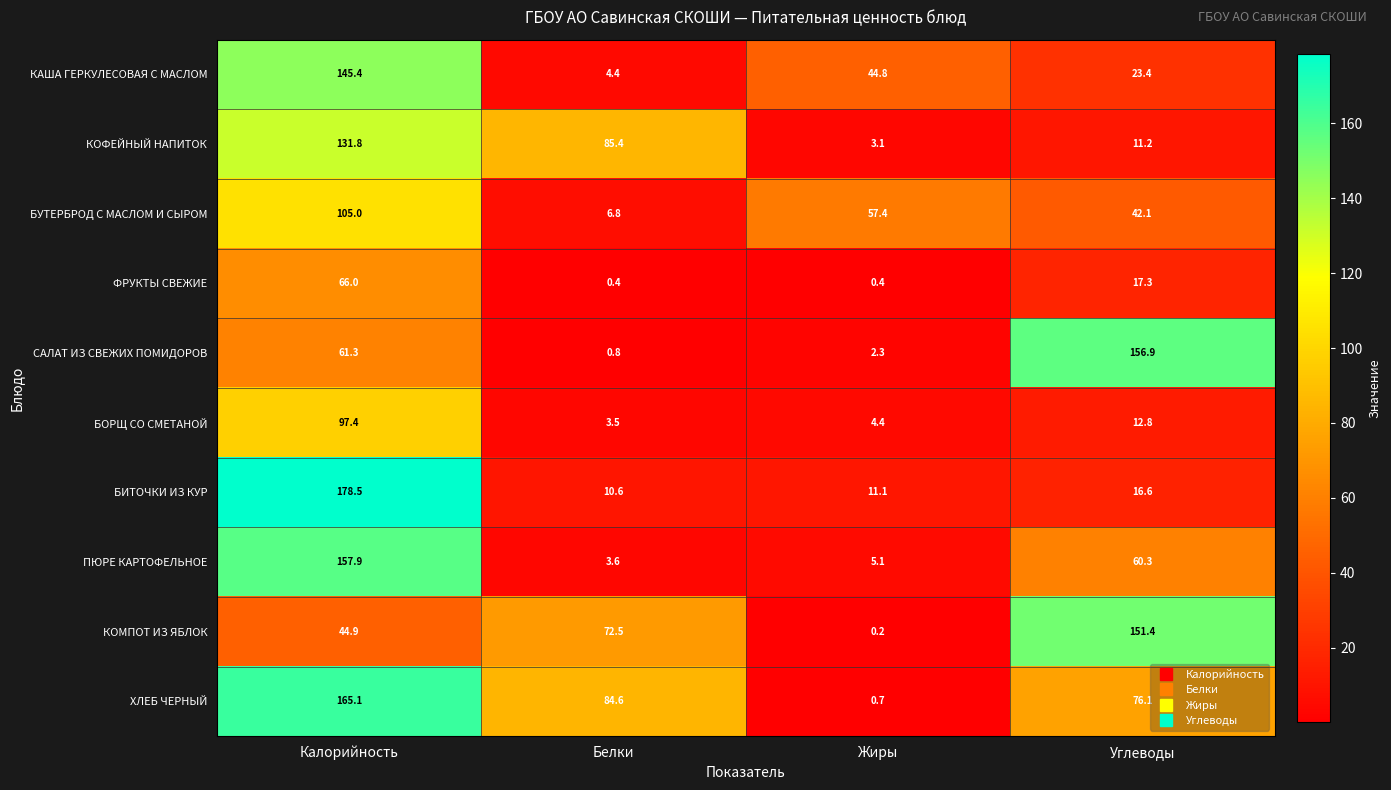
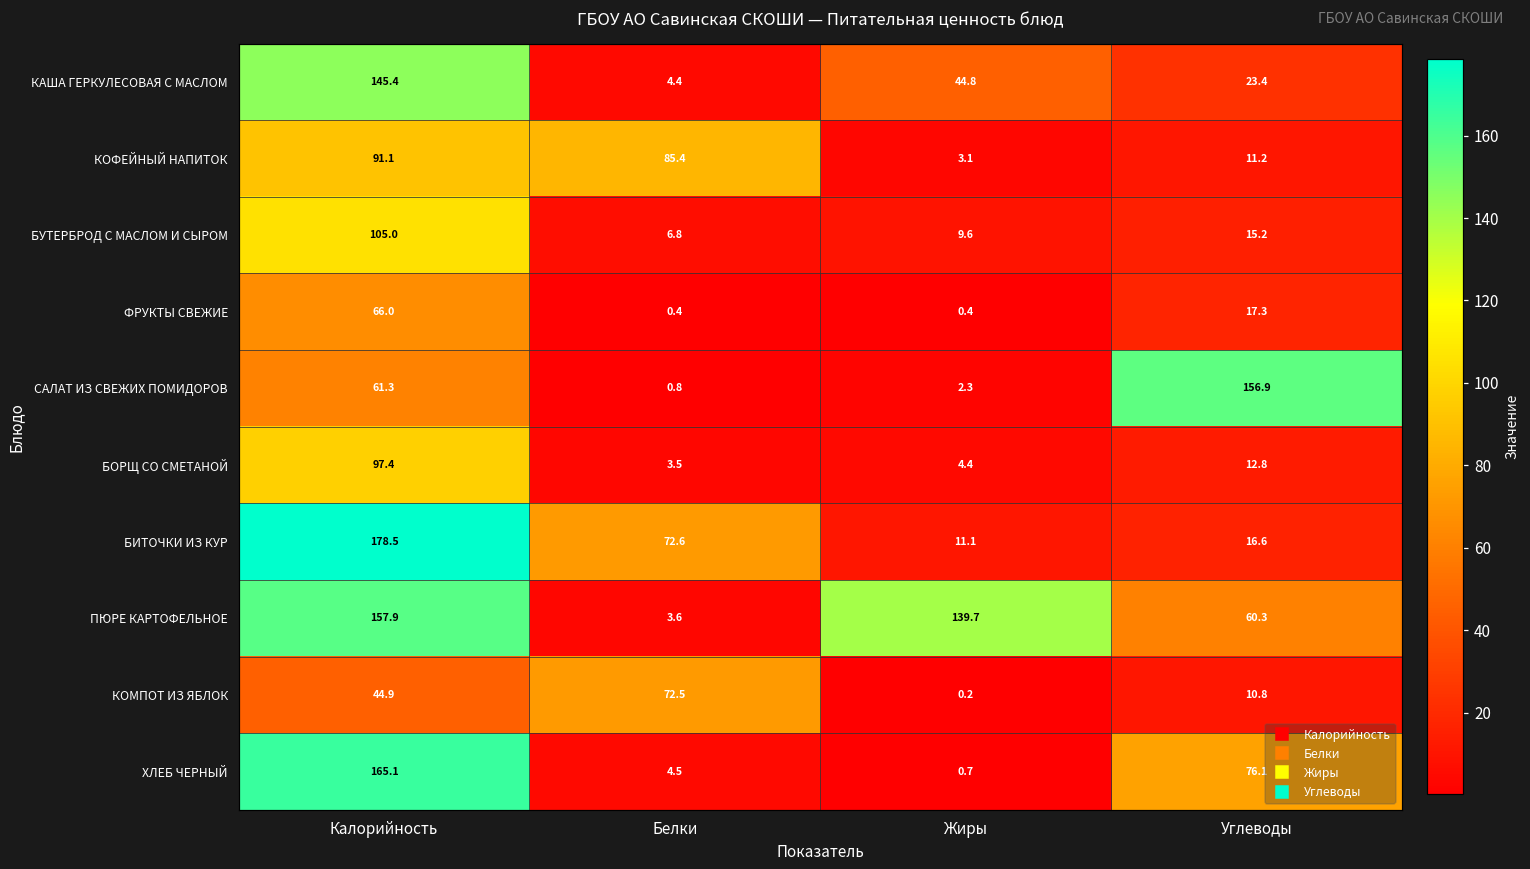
КОФЕЙНЫЙ НАПИТОК, Калорийность: 131.8 -> 91.1
БУТЕРБРОД С МАСЛОМ И СЫРОМ, Жиры: 57.4 -> 9.6
БУТЕРБРОД С МАСЛОМ И СЫРОМ, Углеводы: 42.1 -> 15.2
БИТОЧКИ ИЗ КУР, Белки: 10.6 -> 72.6
ПЮРЕ КАРТОФЕЛЬНОЕ, Жиры: 5.1 -> 139.7
КОМПОТ ИЗ ЯБЛОК, Углеводы: 151.4 -> 10.8
ХЛЕБ ЧЕРНЫЙ, Белки: 84.6 -> 4.5
